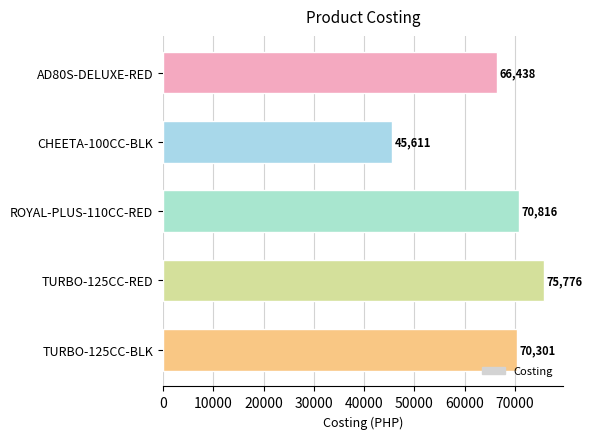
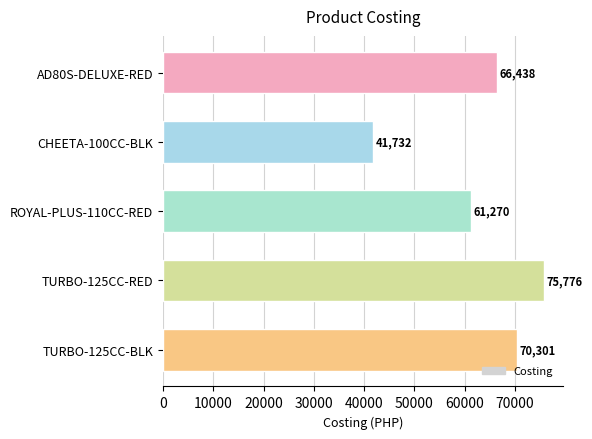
CHEETA-100CC-BLK: 45,611 -> 41,732
ROYAL-PLUS-110CC-RED: 70,816 -> 61,270
